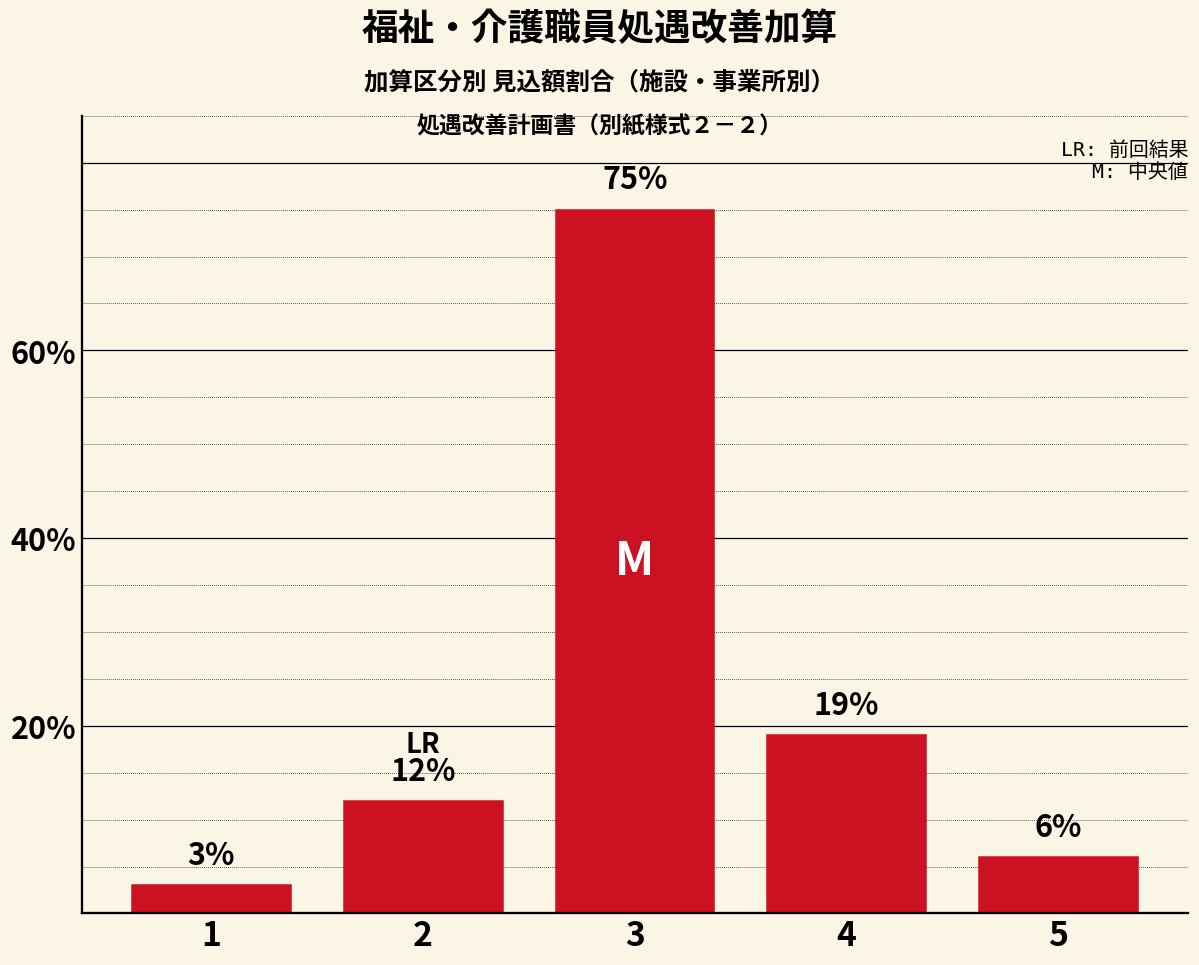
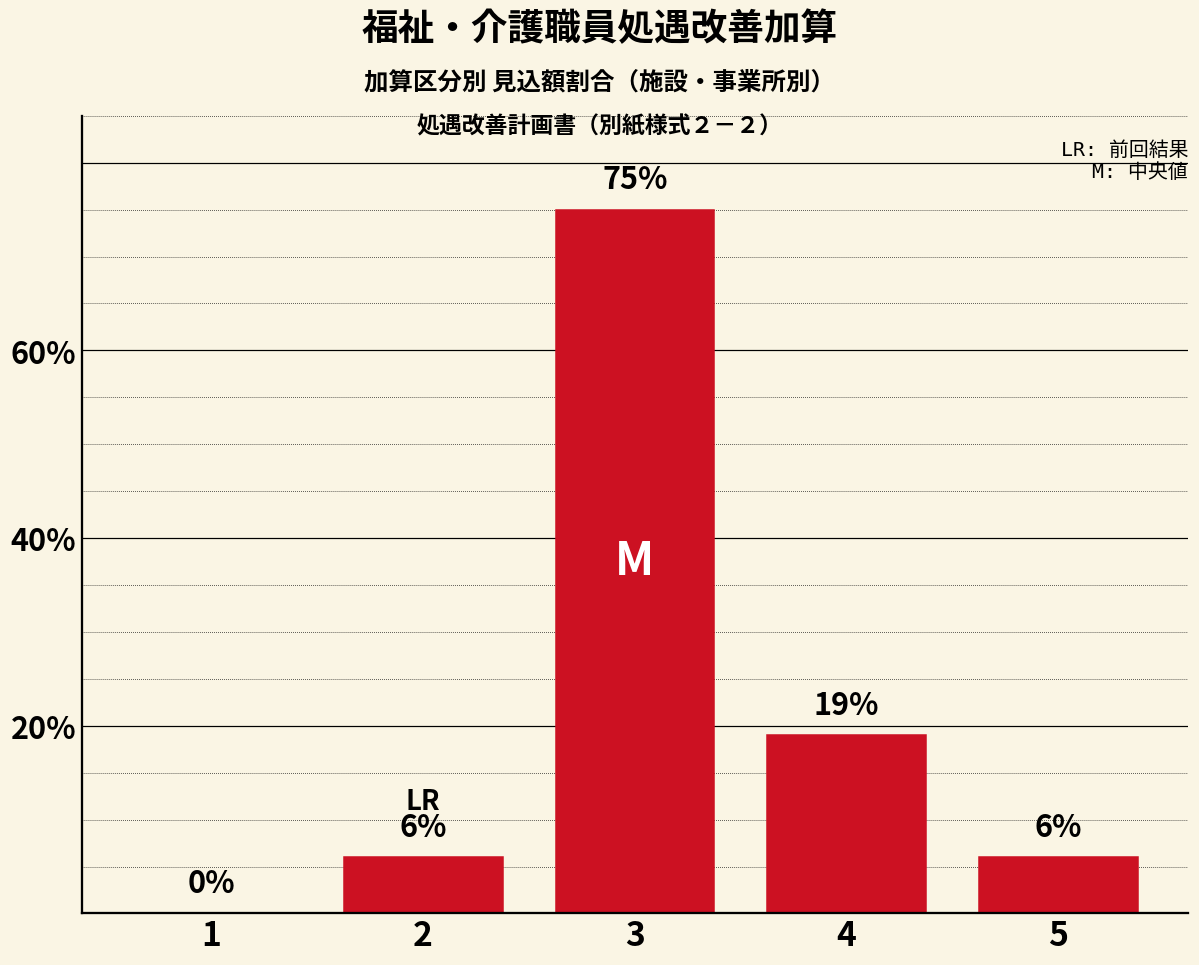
1: 3% -> 0%
2: 12% -> 6%
